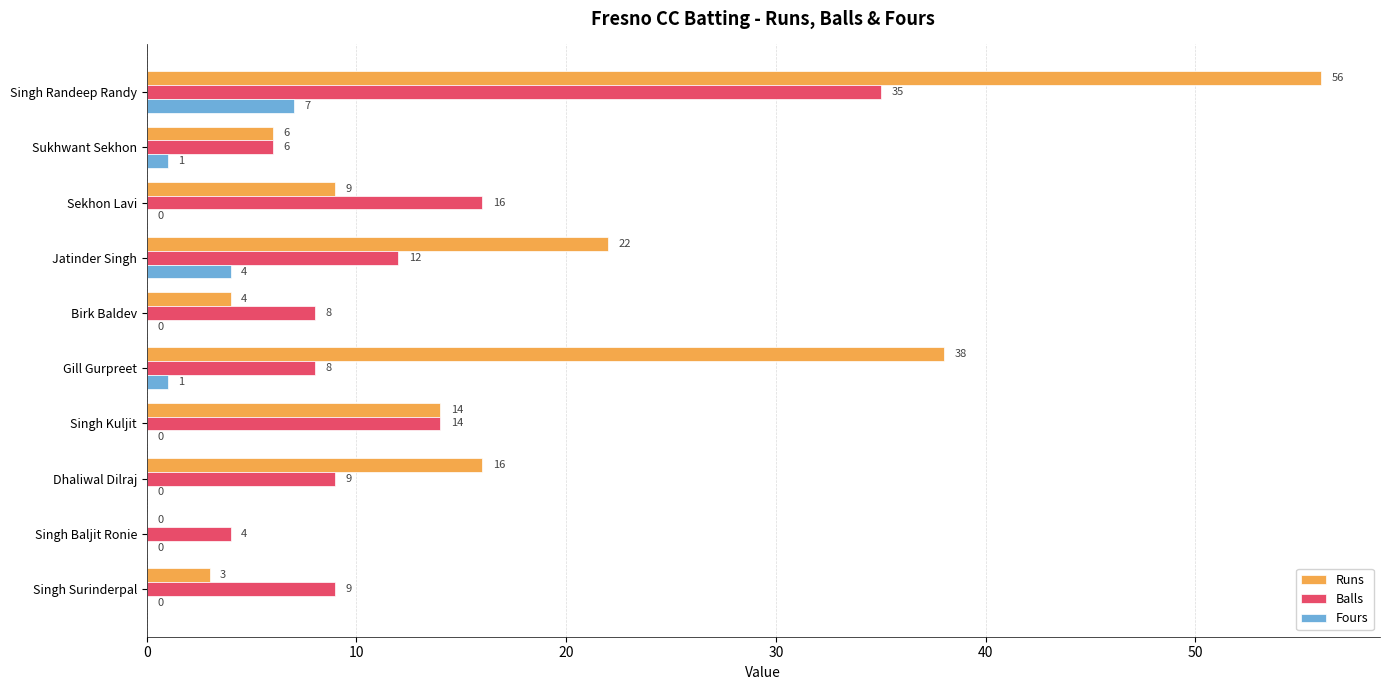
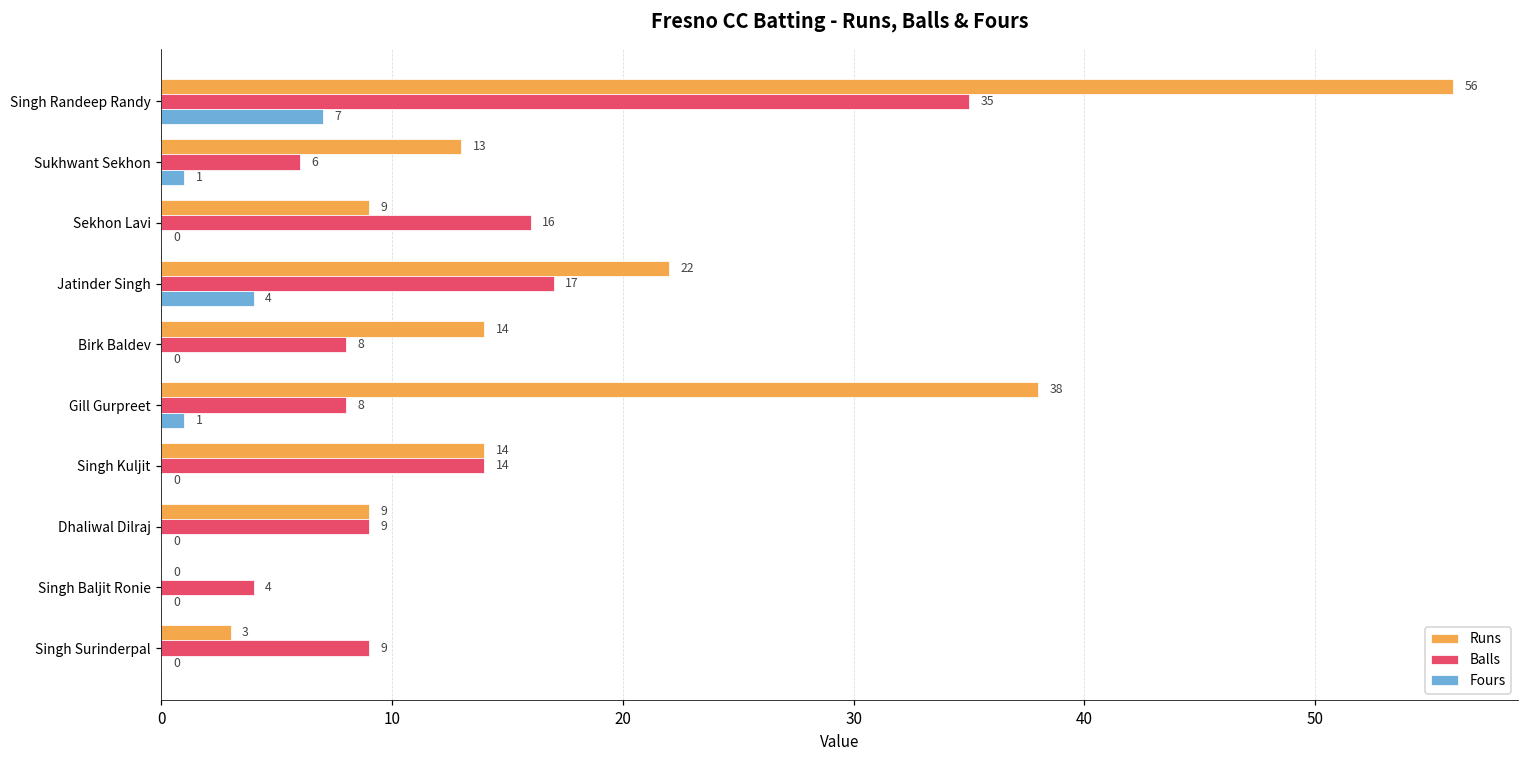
Runs, Sukhwant Sekhon: 6 -> 13
Balls, Jatinder Singh: 12 -> 17
Runs, Birk Baldev: 4 -> 14
Runs, Dhaliwal Dilraj: 16 -> 9
